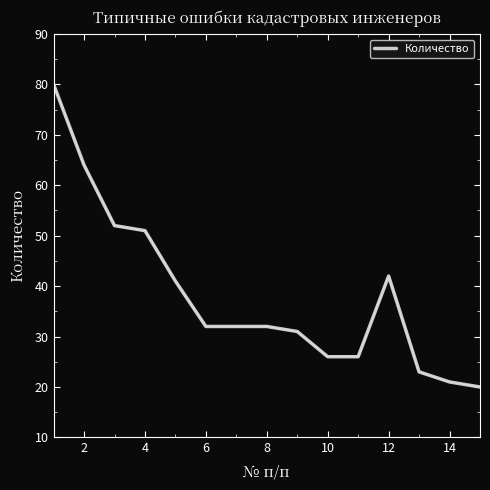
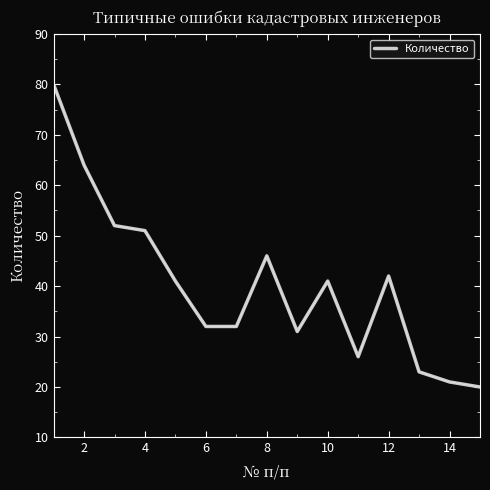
8: 32 -> 46
10: 26 -> 41
